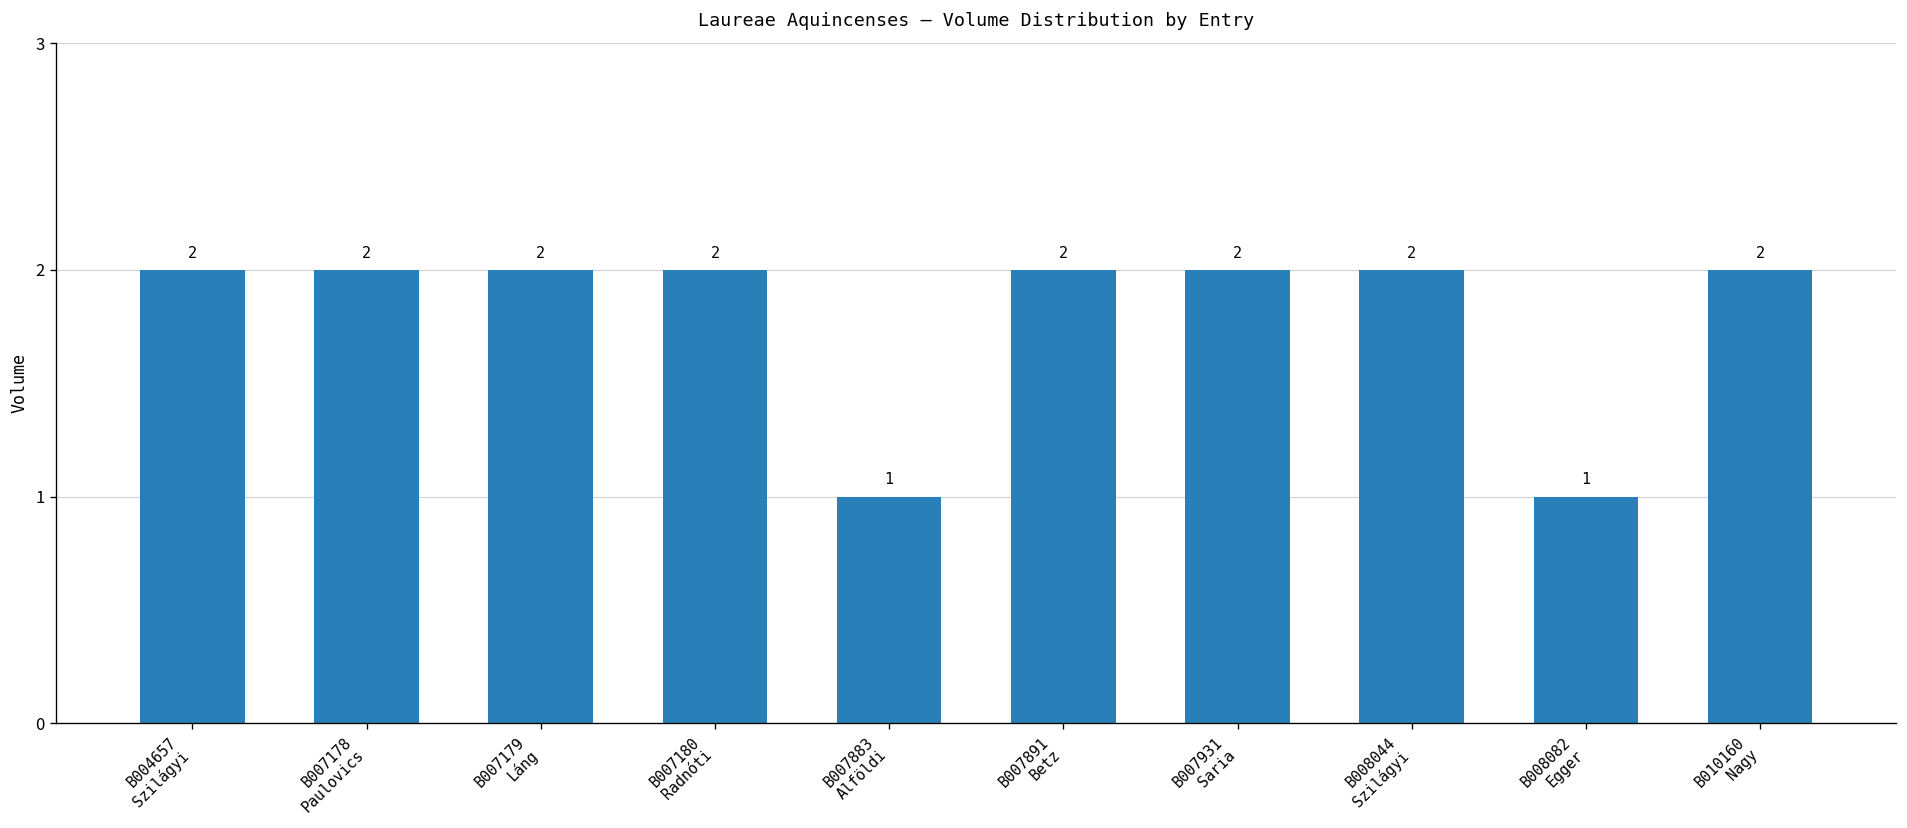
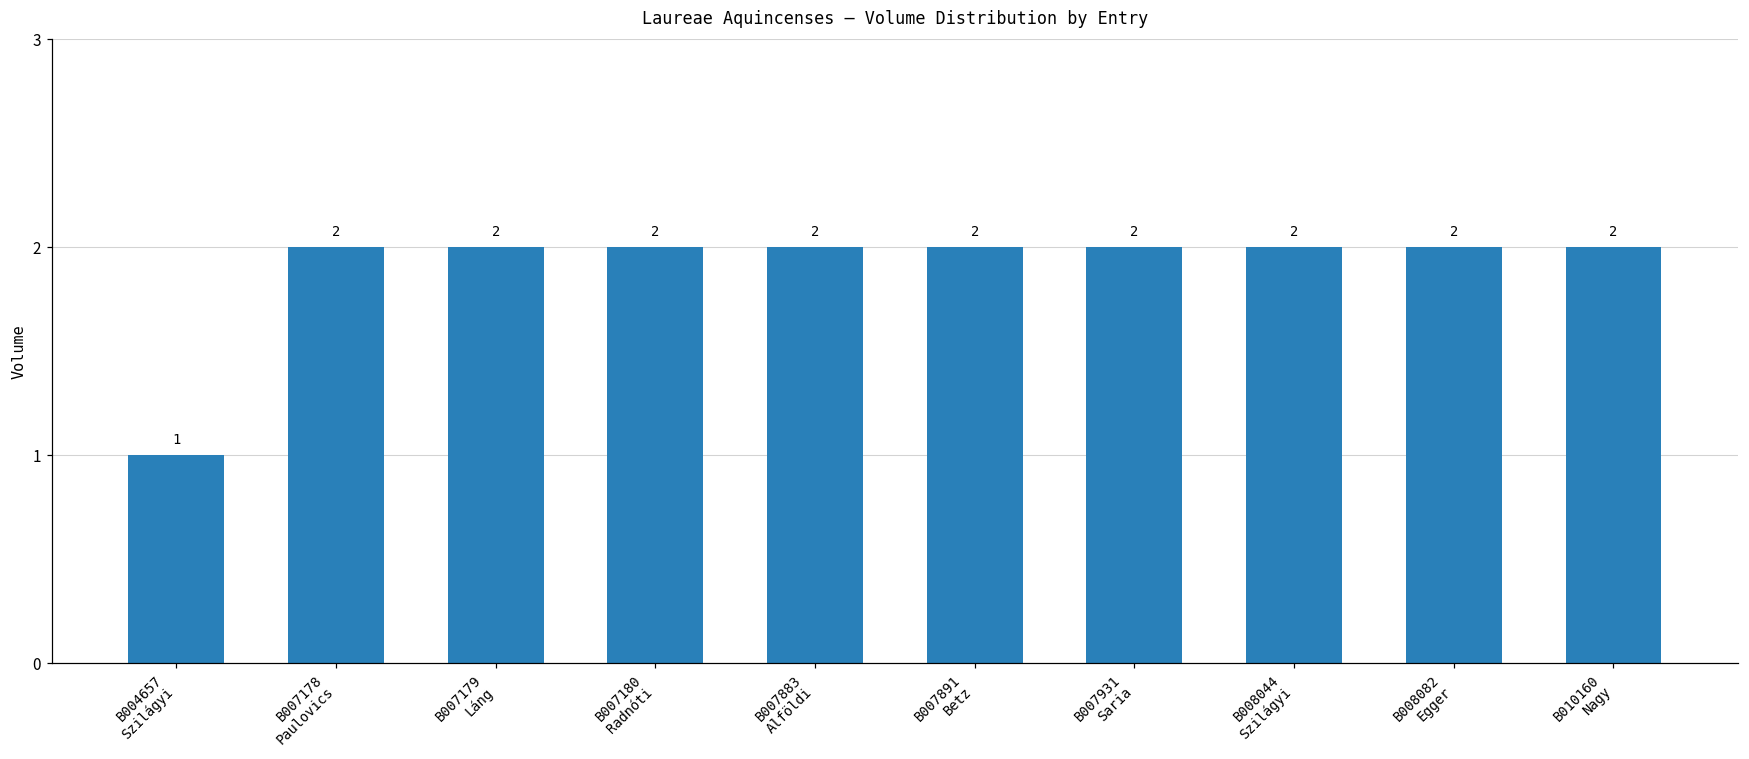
B004657 Szilágyi: 2 -> 1
B007883 Alföldi: 1 -> 2
B008082 Egger: 1 -> 2
